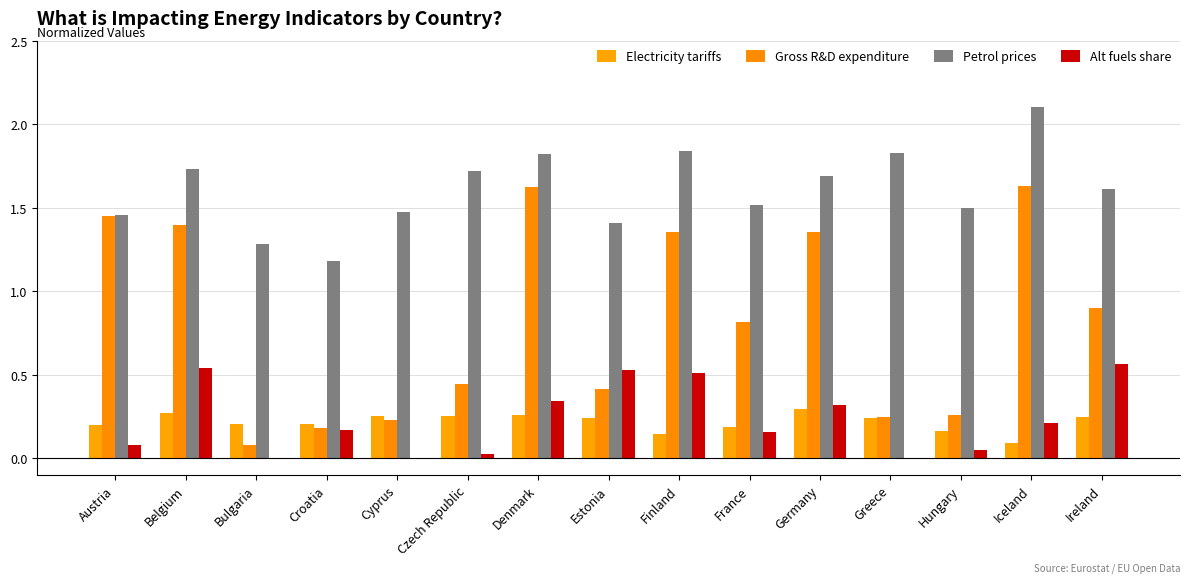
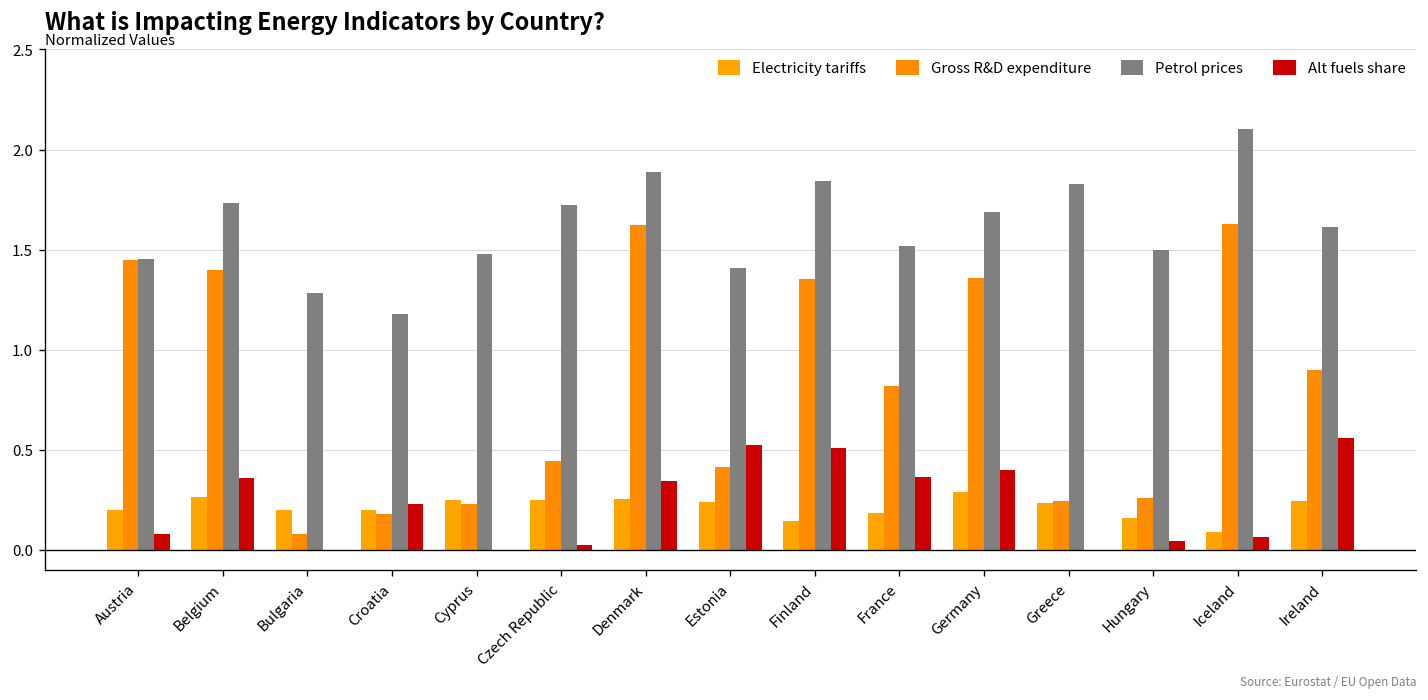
Alt fuels share, Belgium: 0.54 -> 0.36
Alt fuels share, Croatia: 0.17 -> 0.23
Petrol prices, Denmark: 1.82 -> 1.89
Alt fuels share, France: 0.16 -> 0.37
Alt fuels share, Germany: 0.32 -> 0.40
Alt fuels share, Iceland: 0.21 -> 0.07
